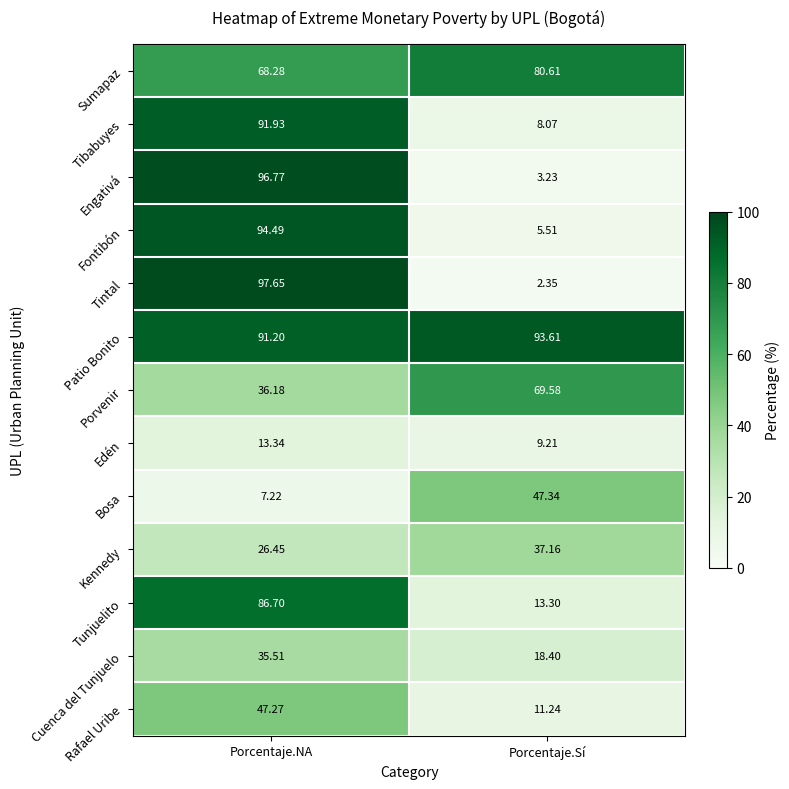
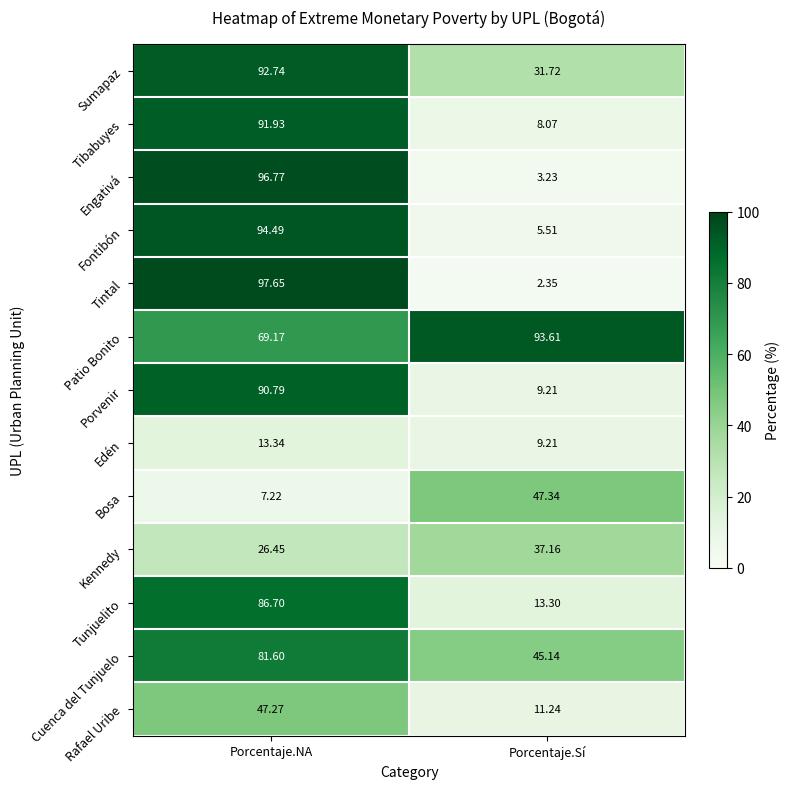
Sumapaz, Porcentaje.NA: 68.28 -> 92.74
Sumapaz, Porcentaje.Sí: 80.61 -> 31.72
Patio Bonito, Porcentaje.NA: 91.20 -> 69.17
Porvenir, Porcentaje.NA: 36.18 -> 90.79
Porvenir, Porcentaje.Sí: 69.58 -> 9.21
Cuenca del Tunjuelo, Porcentaje.NA: 35.51 -> 81.60
Cuenca del Tunjuelo, Porcentaje.Sí: 18.40 -> 45.14
